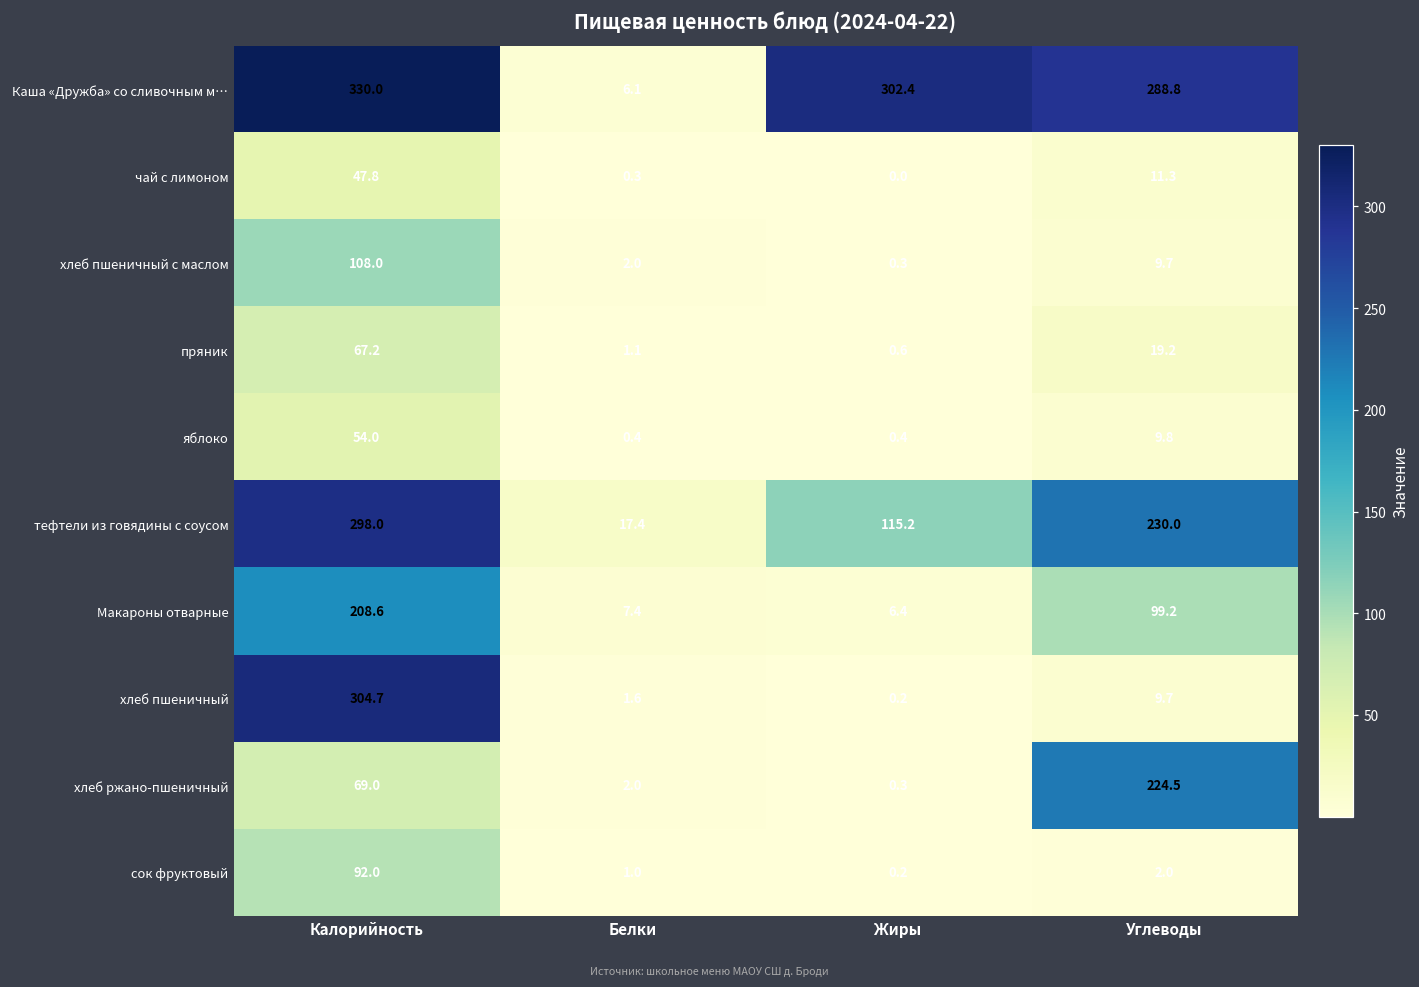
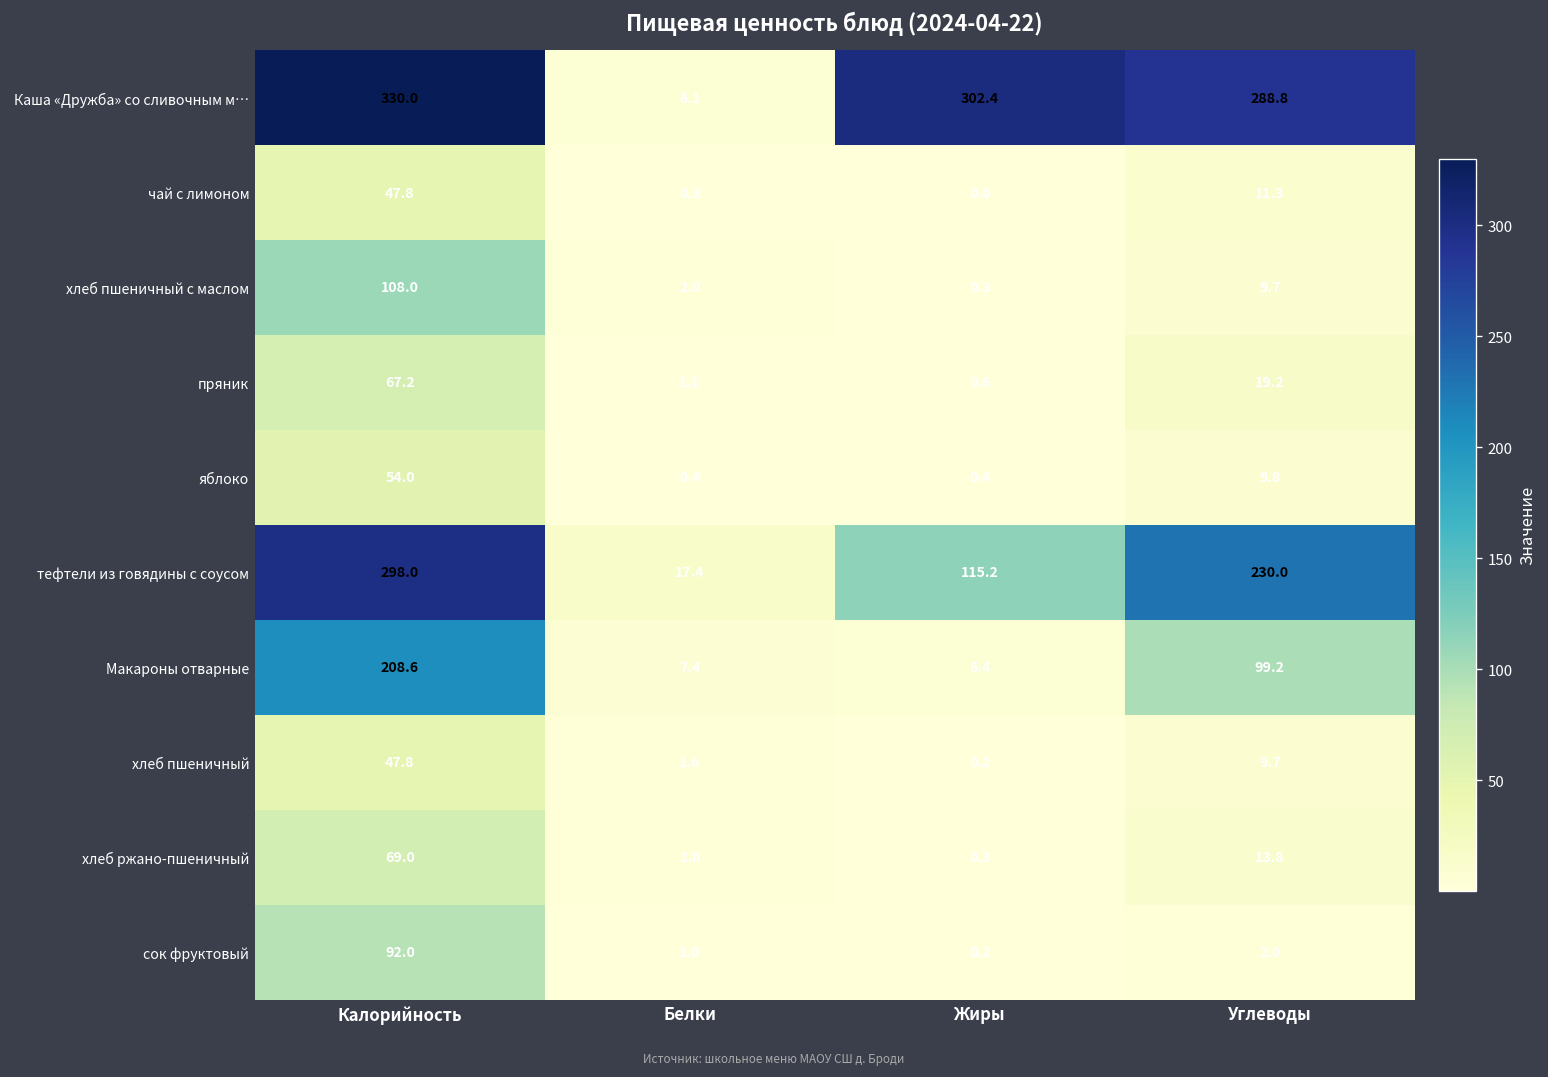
хлеб пшеничный, Калорийность: 304.7 -> 47.8
хлеб ржано-пшеничный, Углеводы: 224.5 -> 13.8
